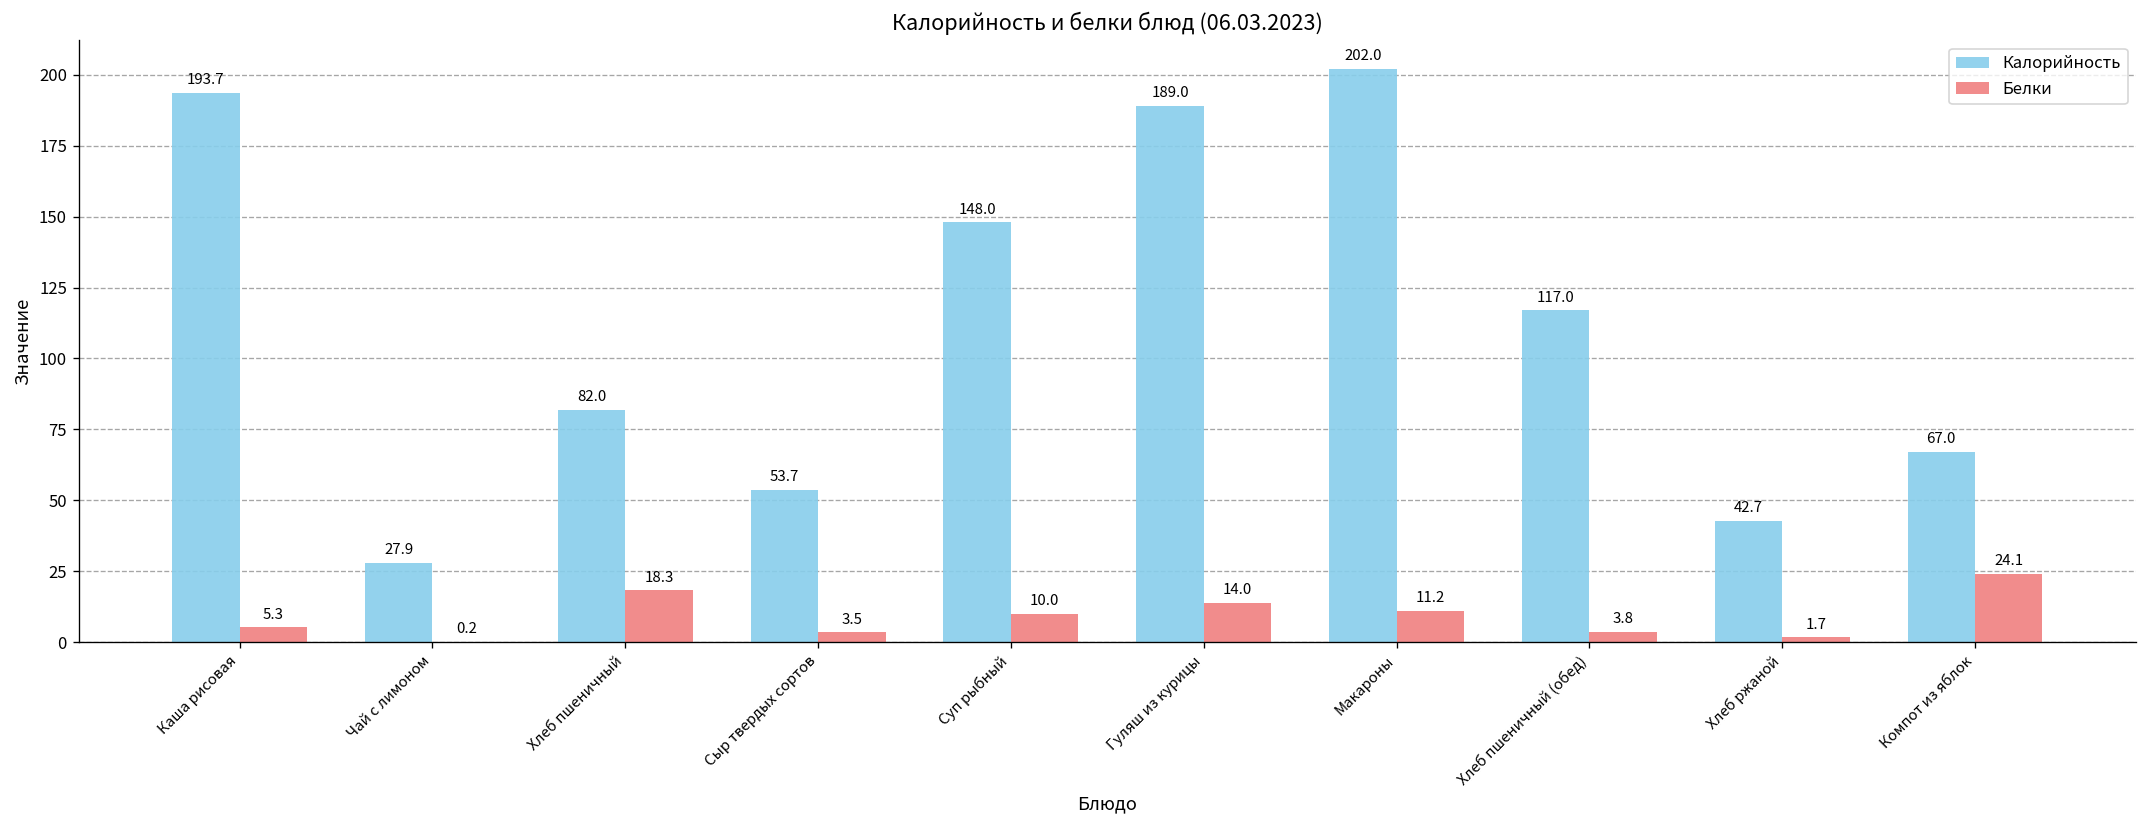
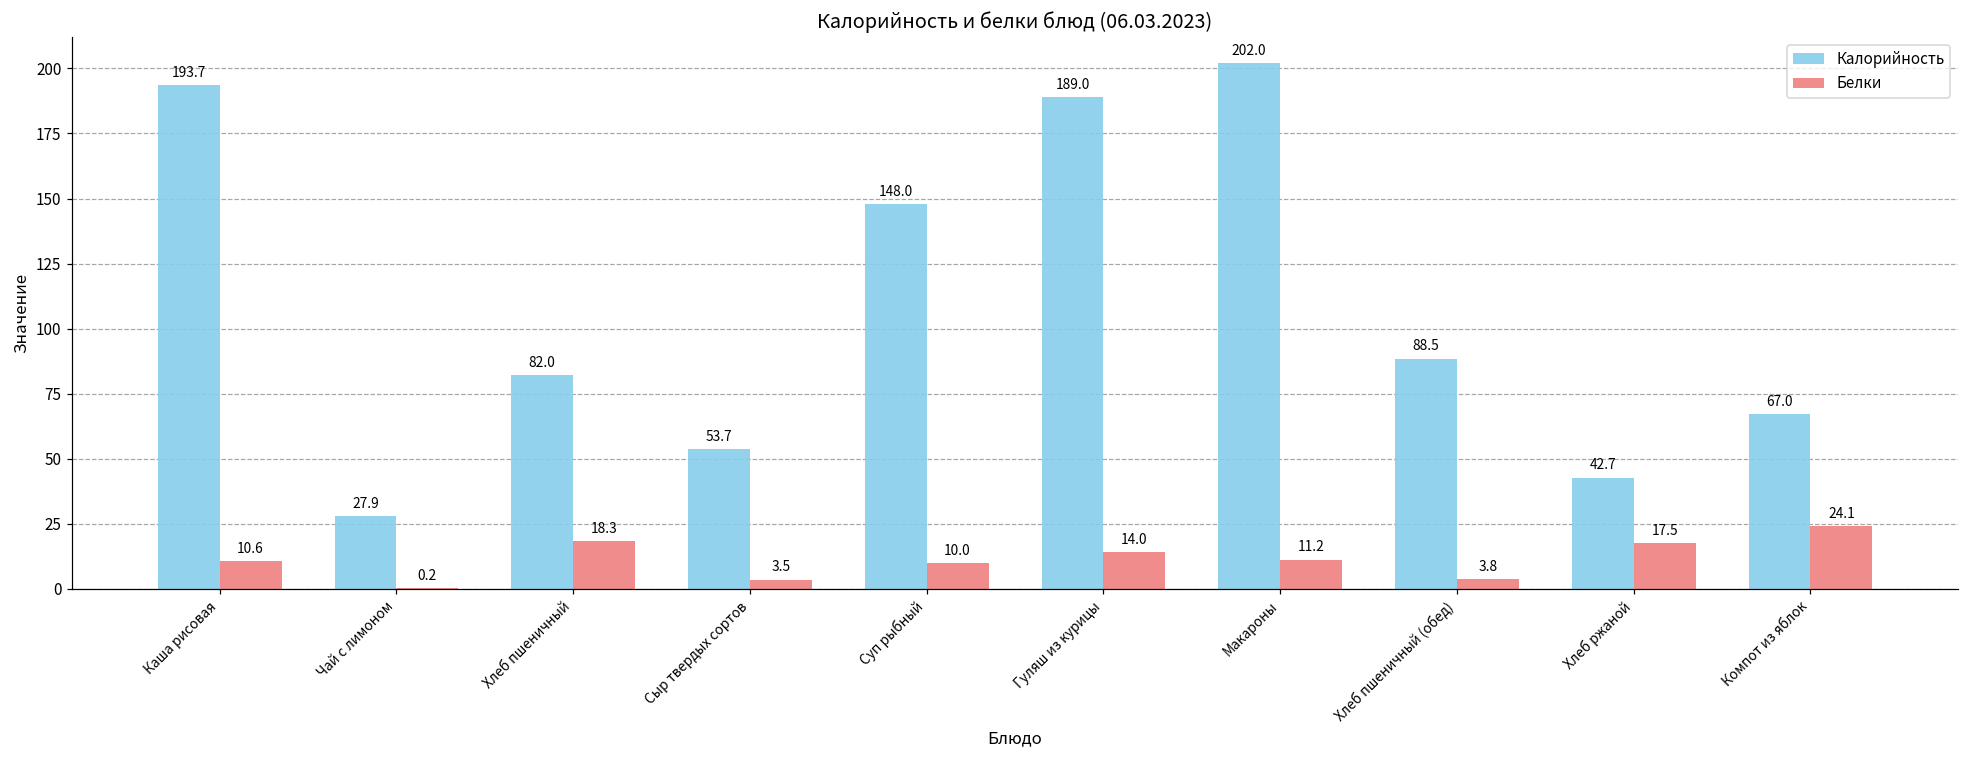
Белки, Каша рисовая: 5.3 -> 10.6
Калорийность, Хлеб пшеничный (обед): 117.0 -> 88.5
Белки, Хлеб ржаной: 1.7 -> 17.5
